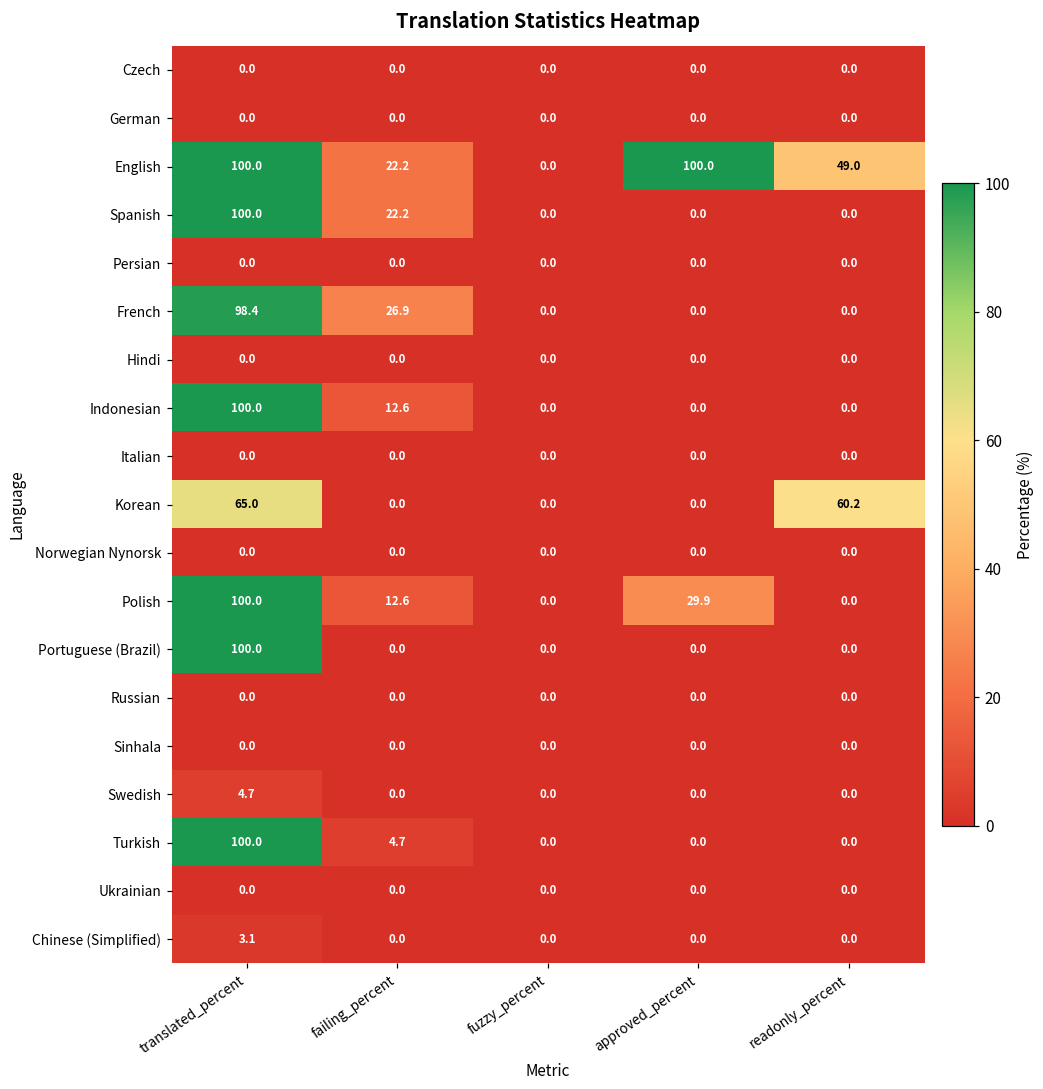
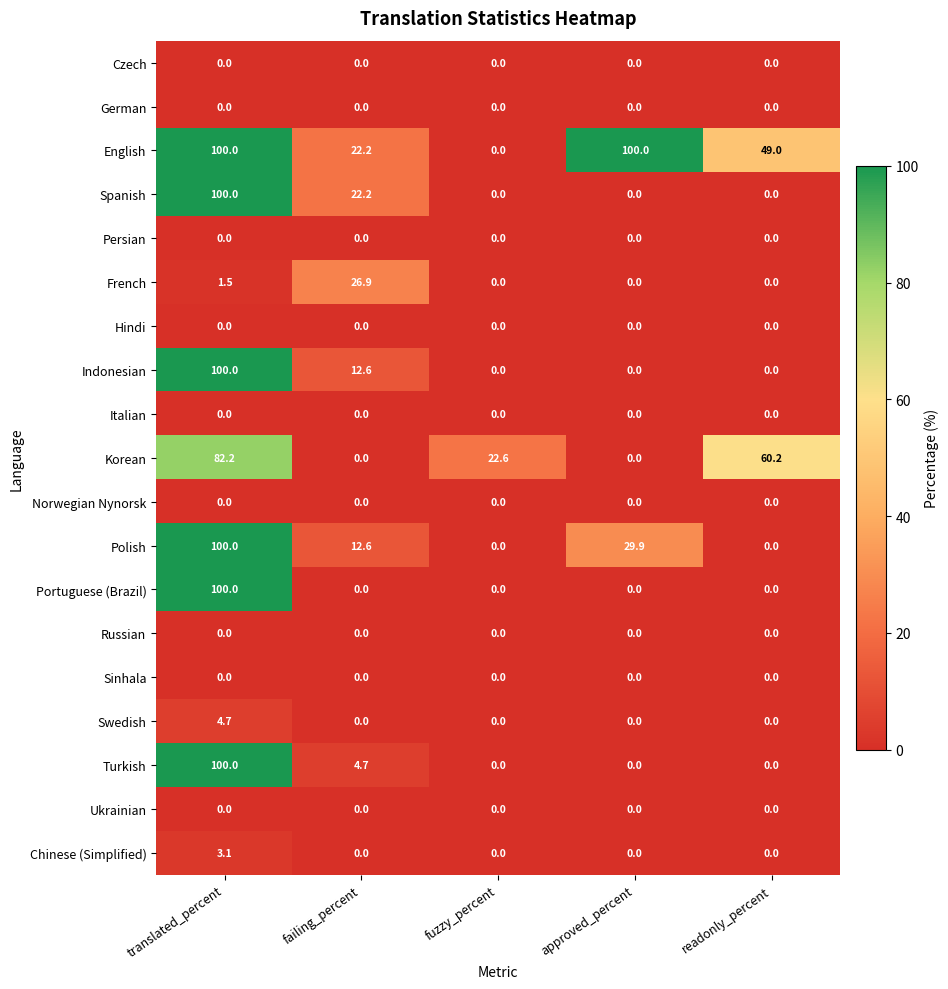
French, translated_percent: 98.4 -> 1.5
Korean, translated_percent: 65.0 -> 82.2
Korean, fuzzy_percent: 0.0 -> 22.6
